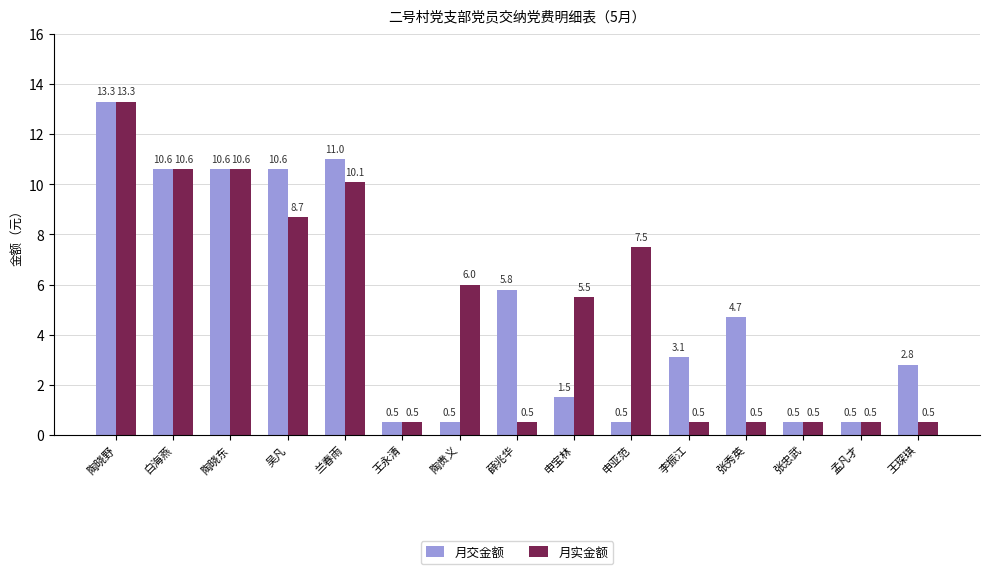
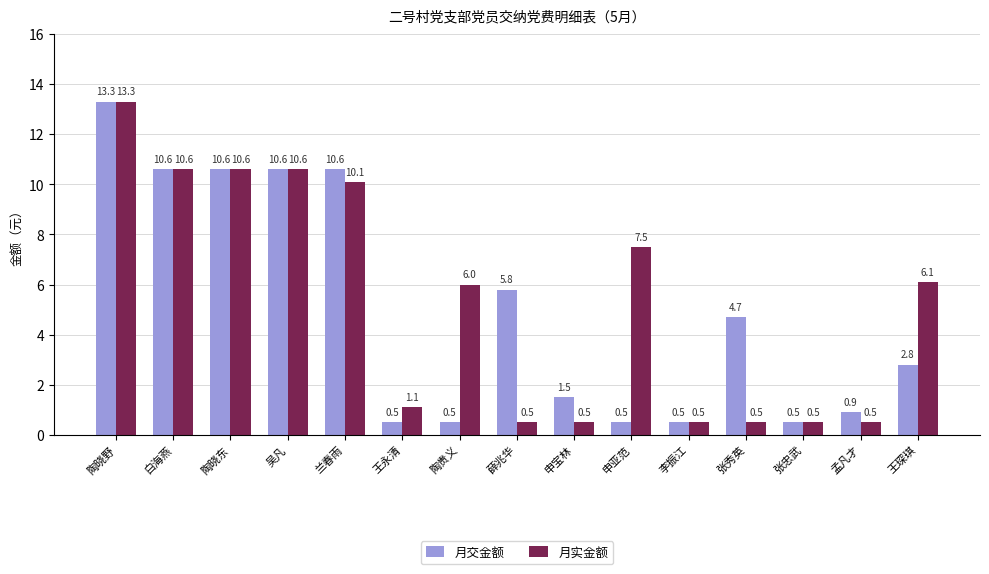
月实金额, 吴凡: 8.7 -> 10.6
月交金额, 兰春雨: 11.0 -> 10.6
月实金额, 王永清: 0.5 -> 1.1
月实金额, 申宝林: 5.5 -> 0.5
月交金额, 李振江: 3.1 -> 0.5
月交金额, 孟凡才: 0.5 -> 0.9
月实金额, 王琛琪: 0.5 -> 6.1
